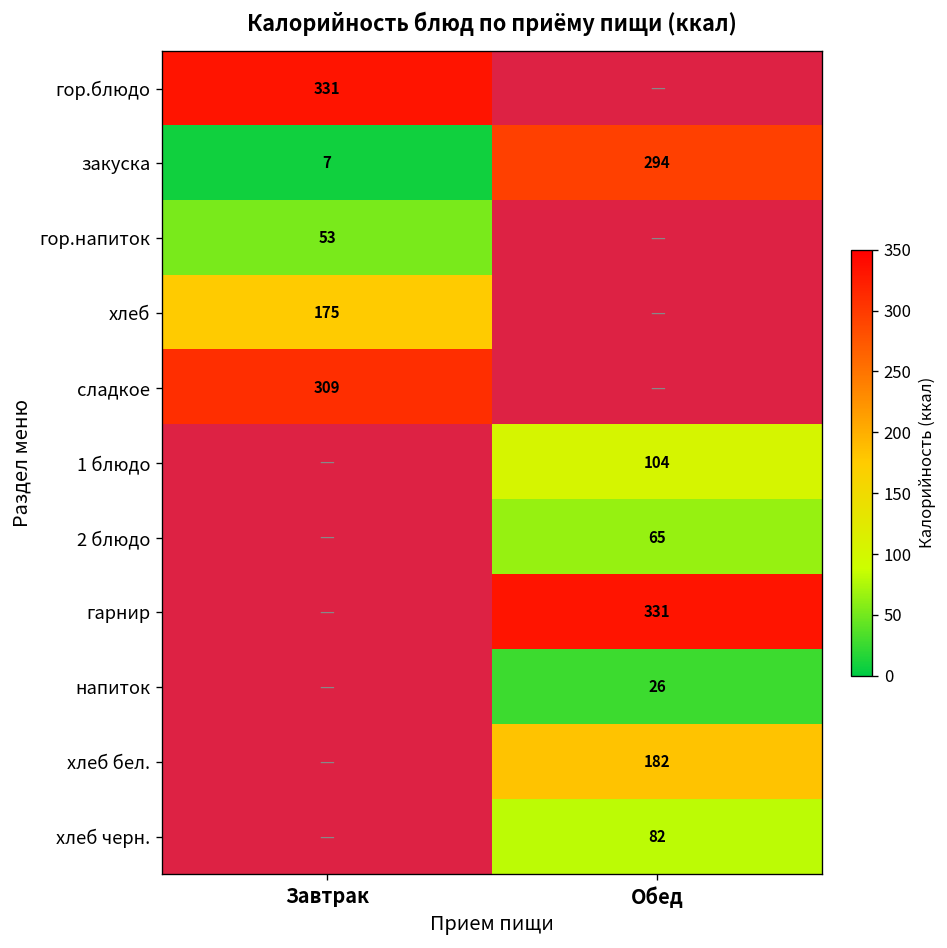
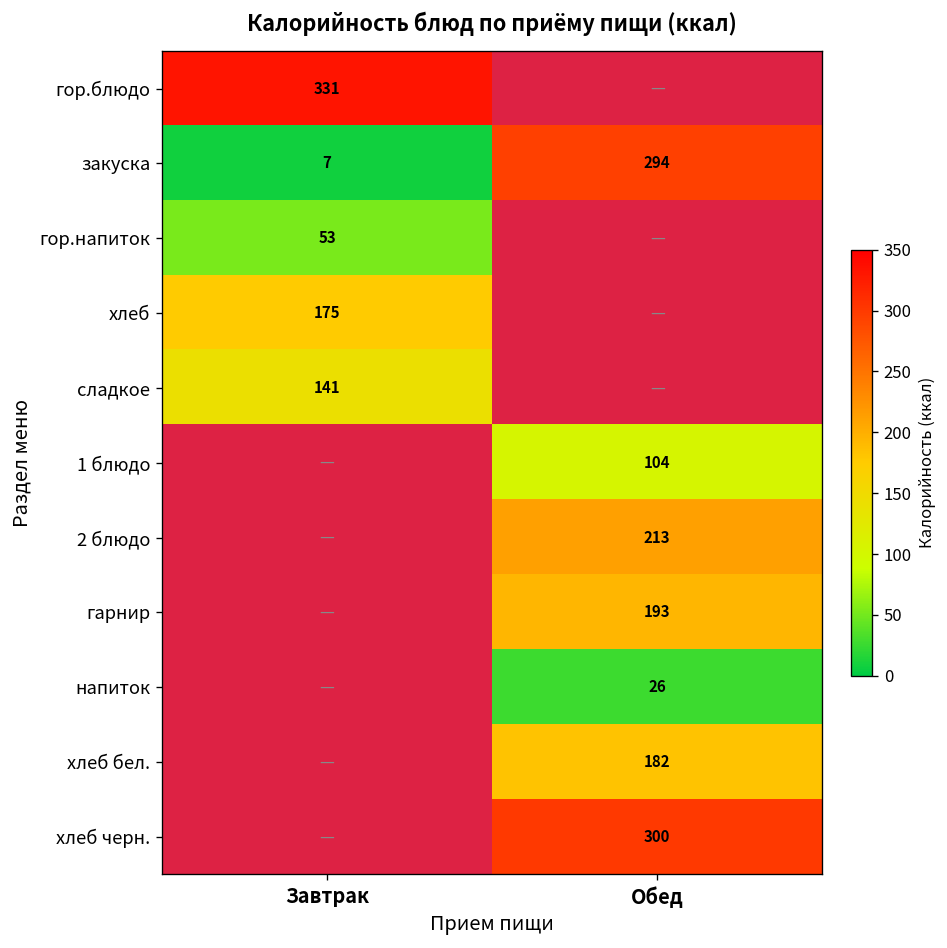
сладкое, Завтрак: 309 -> 141
2 блюдо, Обед: 65 -> 213
гарнир, Обед: 331 -> 193
хлеб черн., Обед: 82 -> 300
